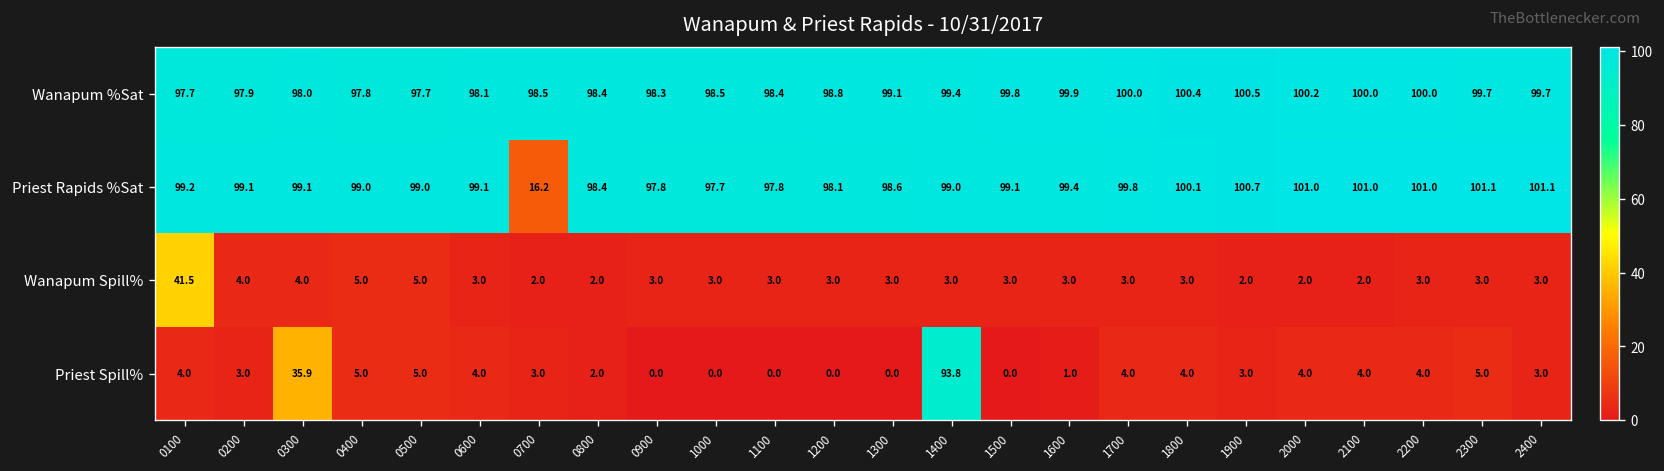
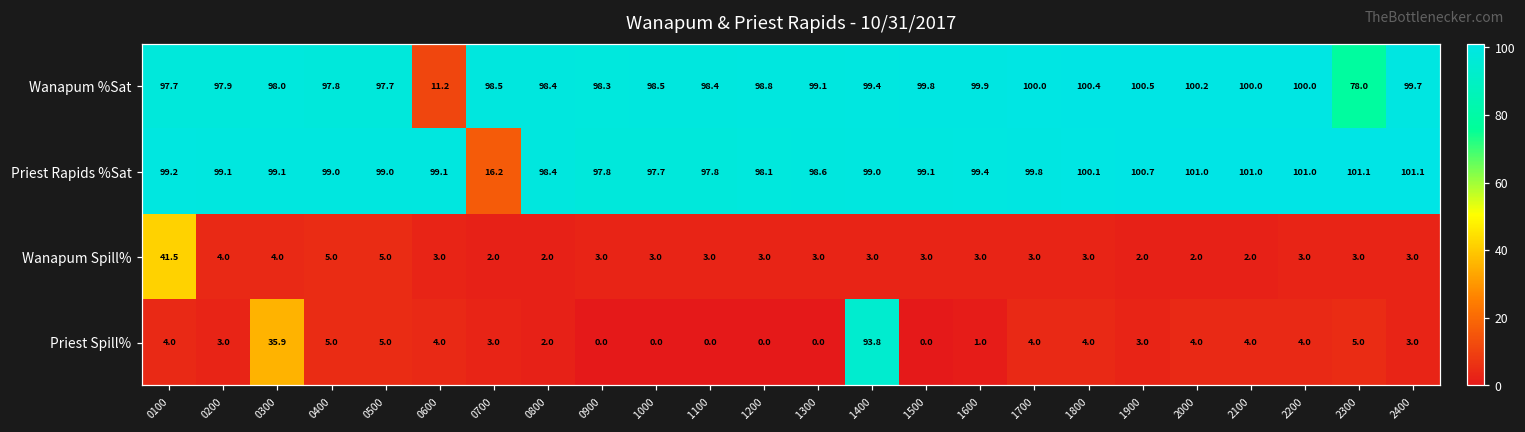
Wanapum %Sat, 0600: 98.1 -> 11.2
Wanapum %Sat, 2300: 99.7 -> 78.0
